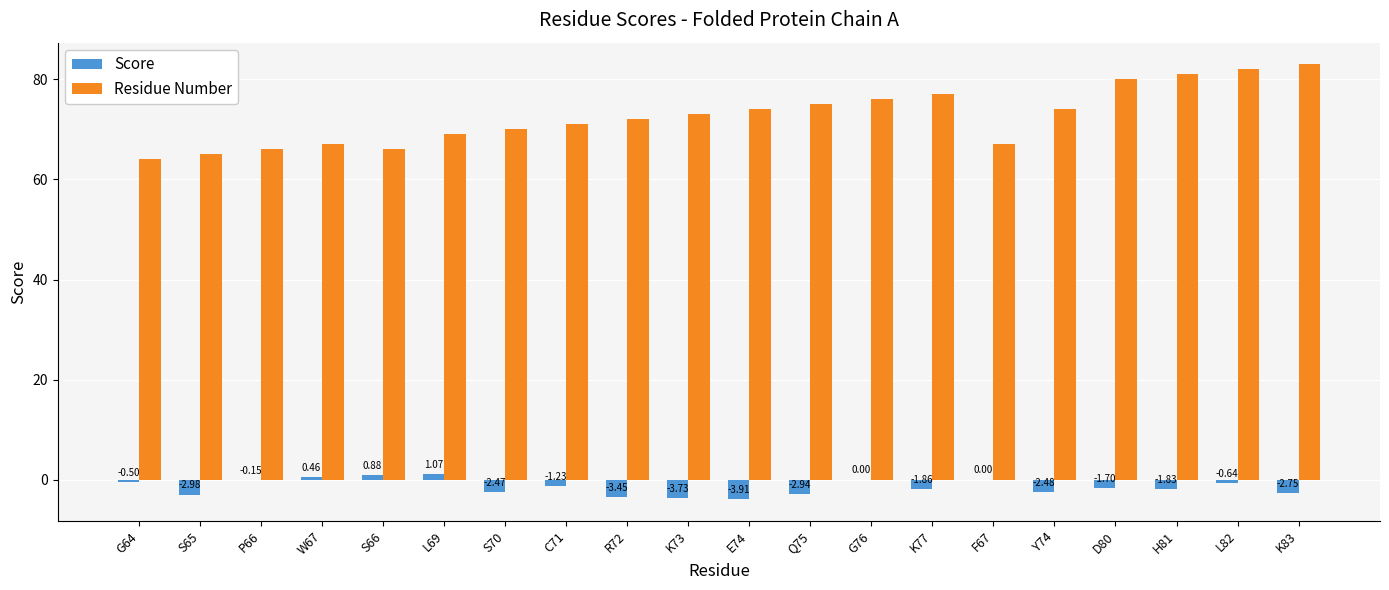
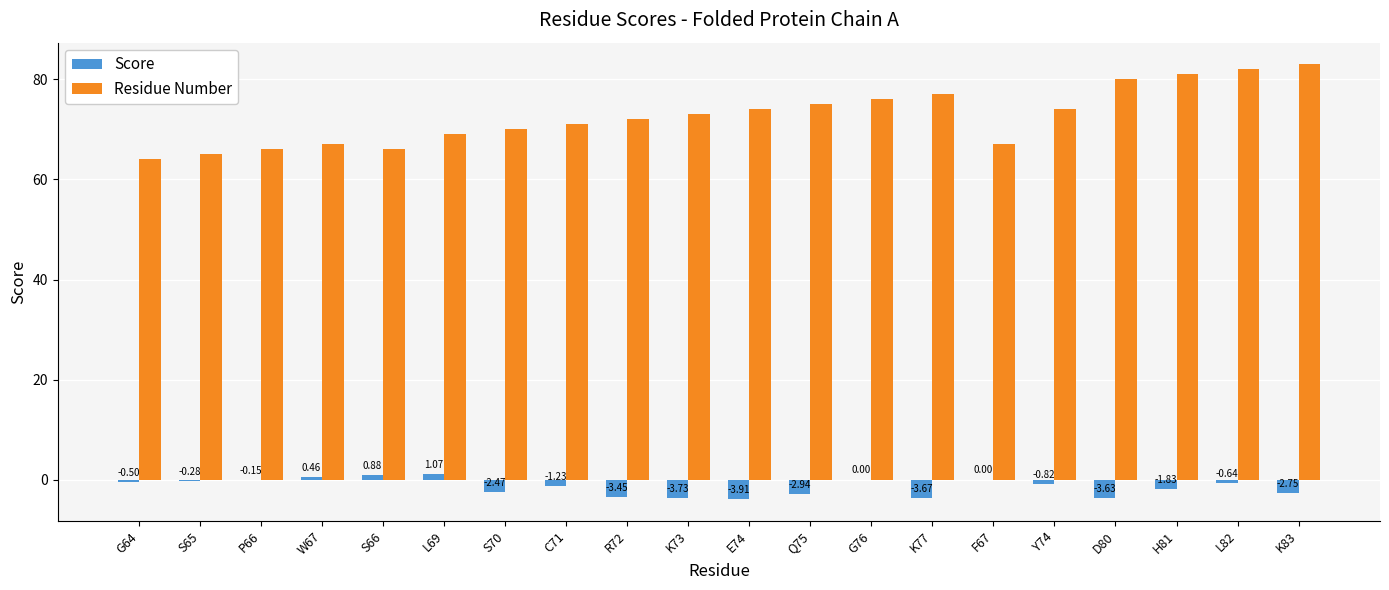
Score, S65: -2.98 -> -0.28
Score, K77: -1.86 -> -3.67
Score, Y74: -2.48 -> -0.82
Score, D80: -1.70 -> -3.63
